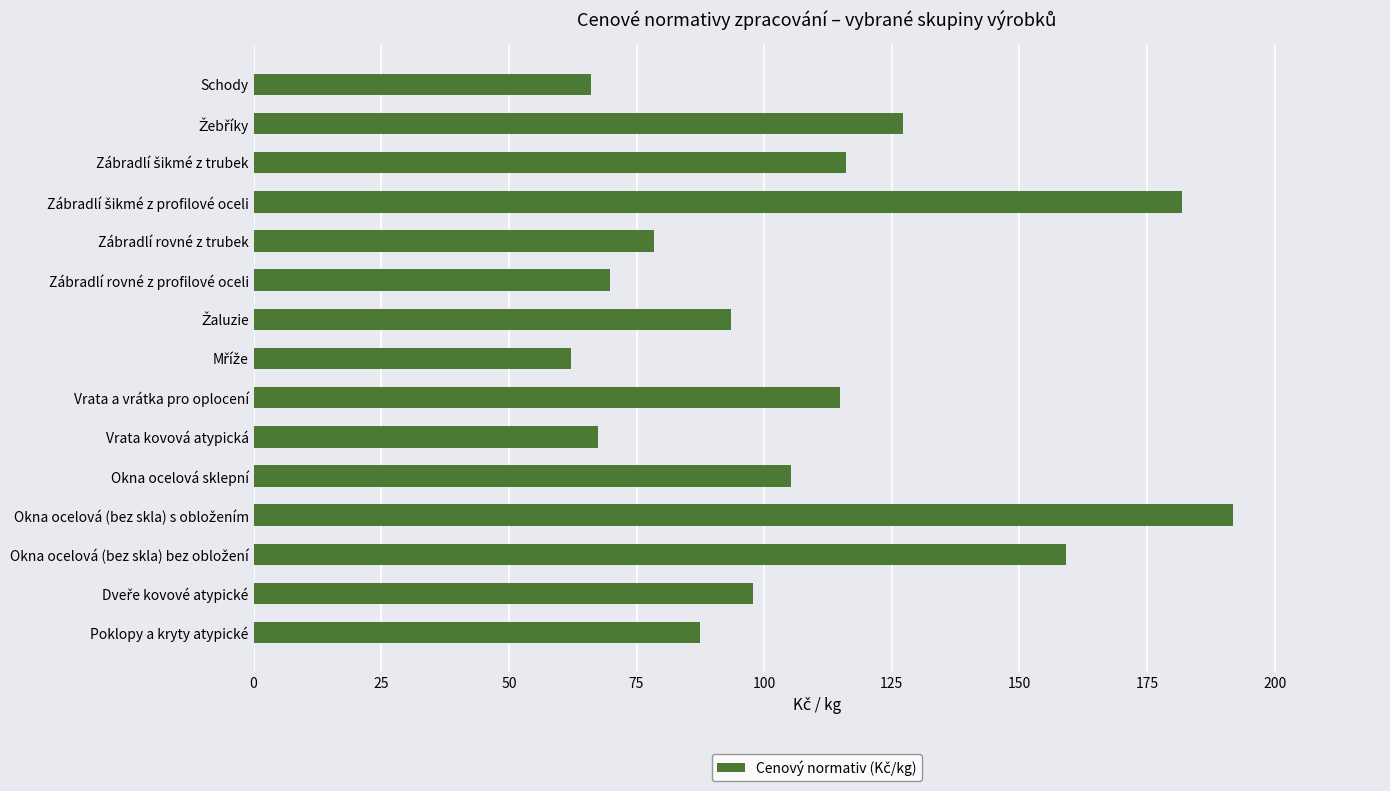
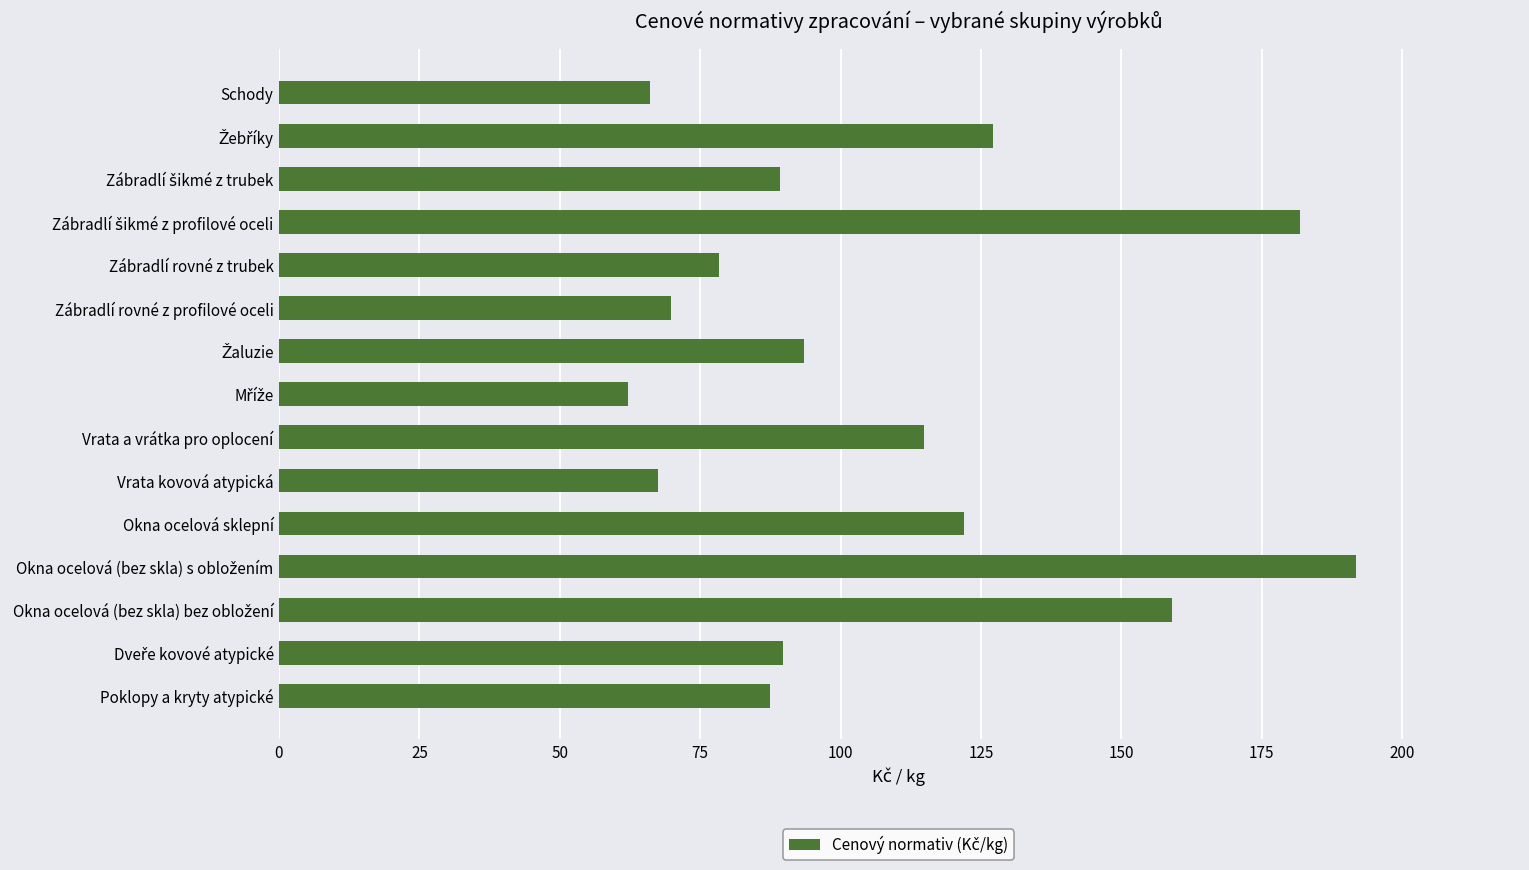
Zábradlí šikmé z trubek: 116 -> 89
Okna ocelová sklepní: 105 -> 122
Dveře kovové atypické: 98 -> 90
